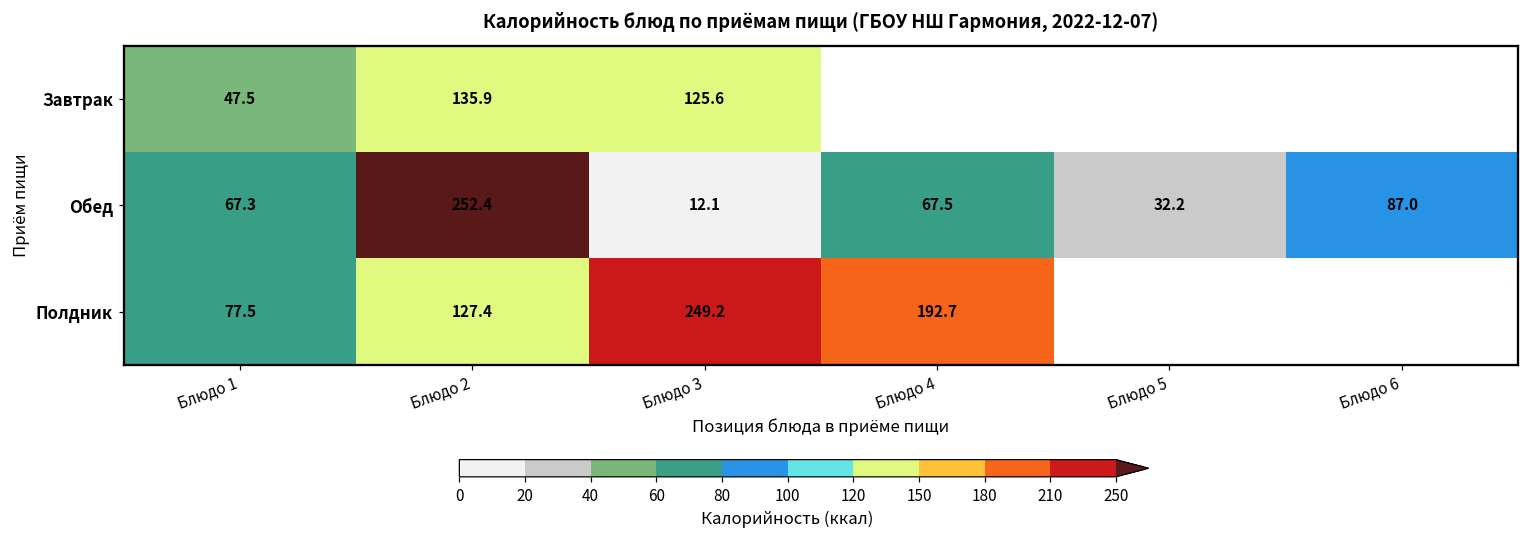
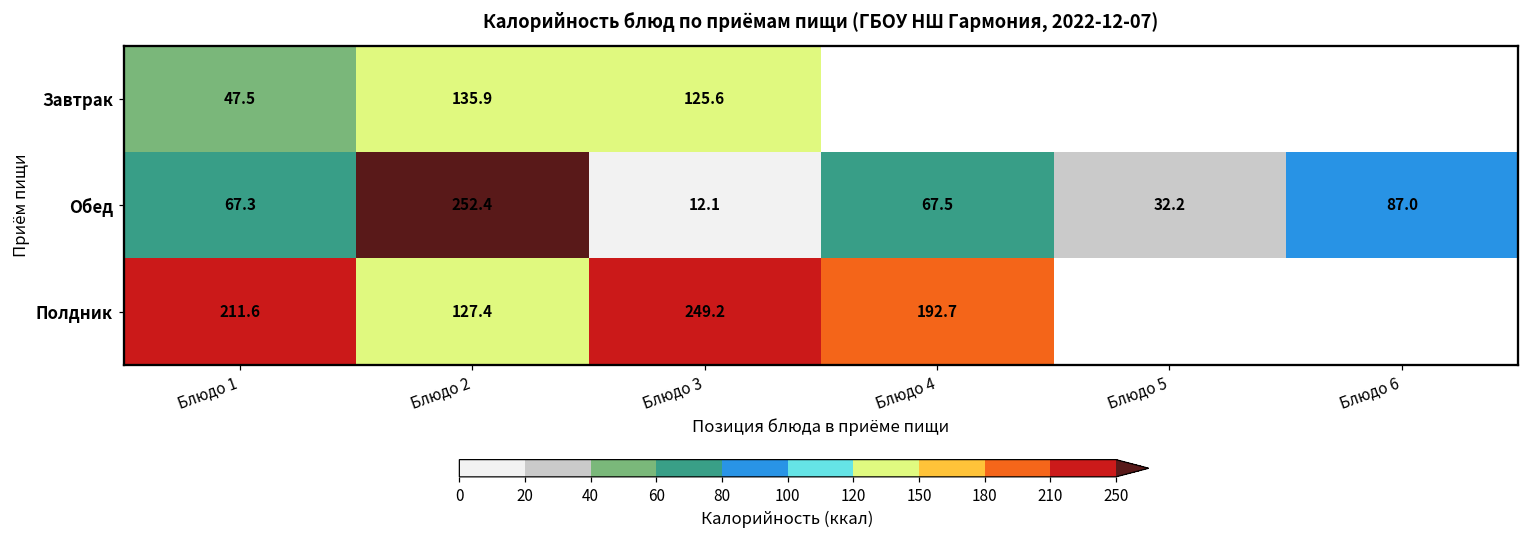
Полдник, Блюдо 1: 77.5 -> 211.6
